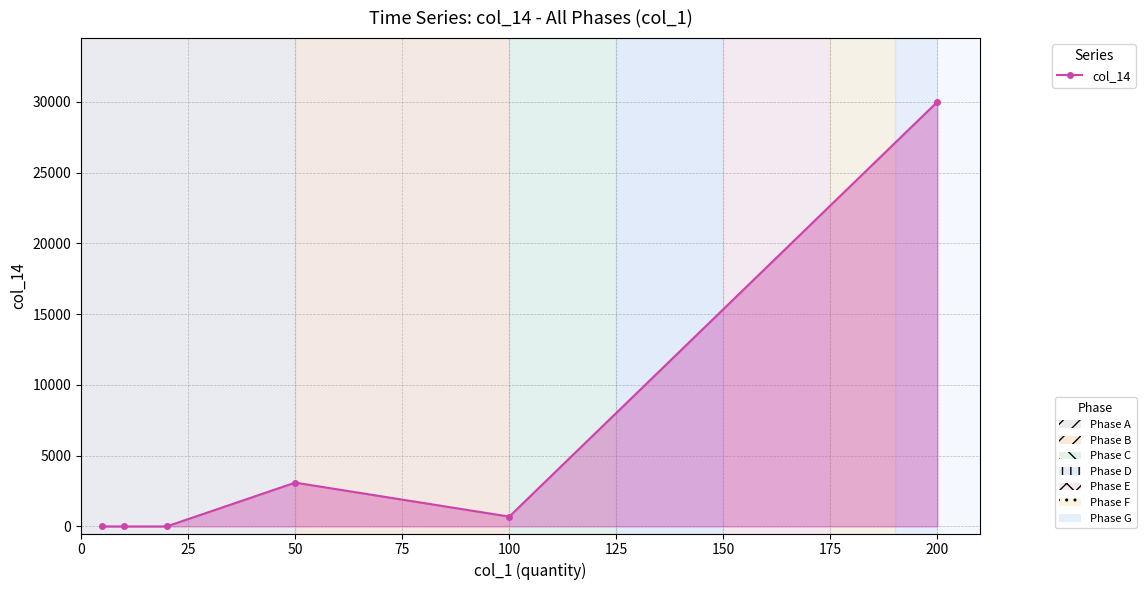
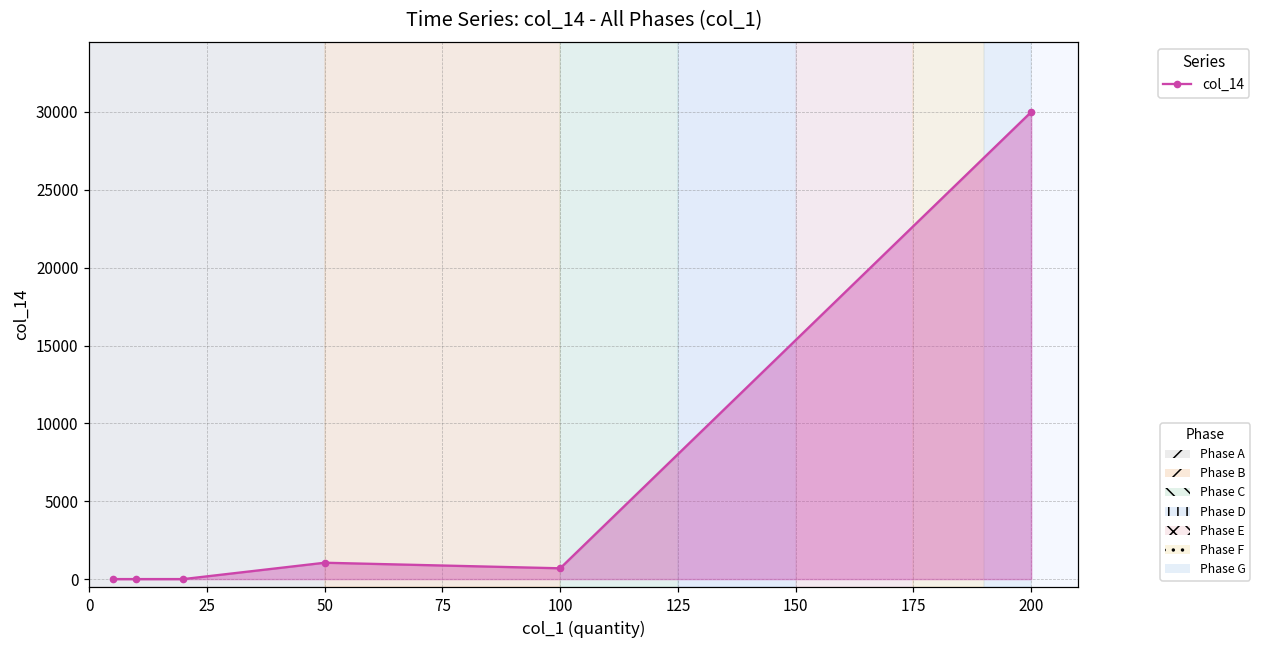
50: 3100 -> 1100
